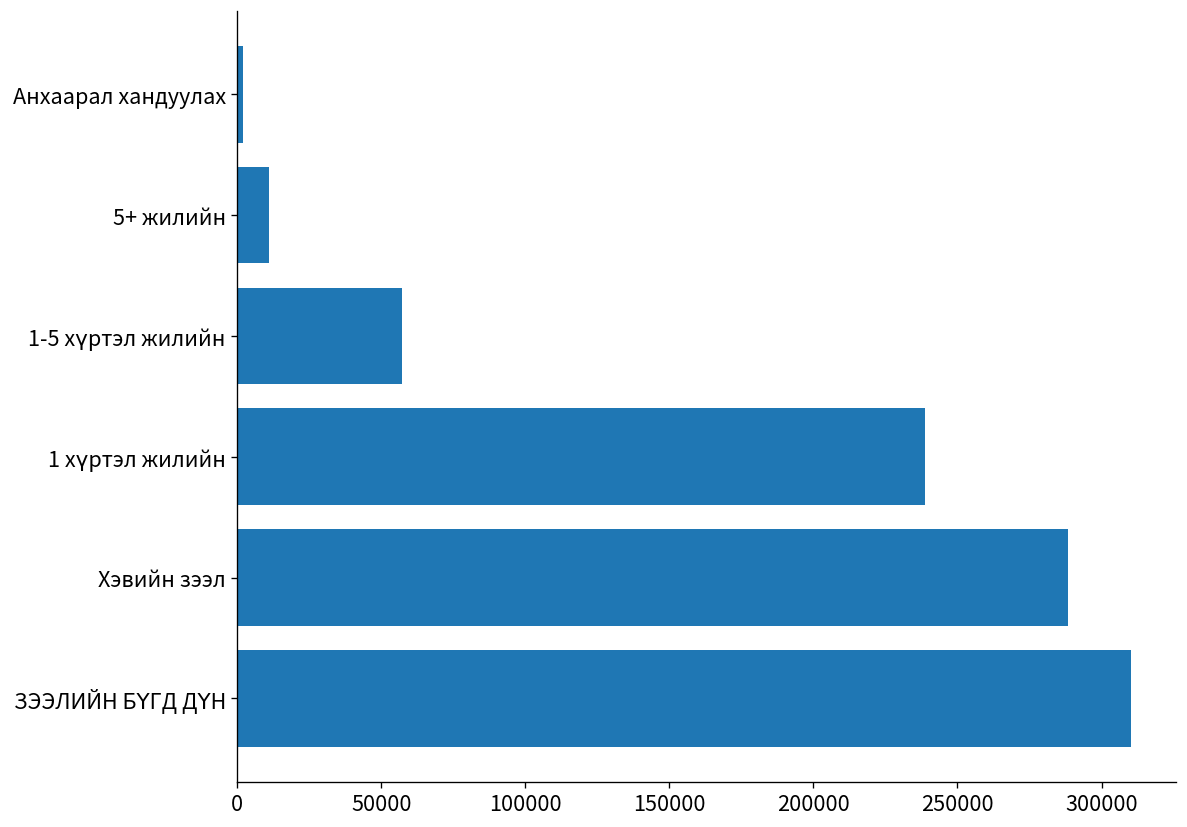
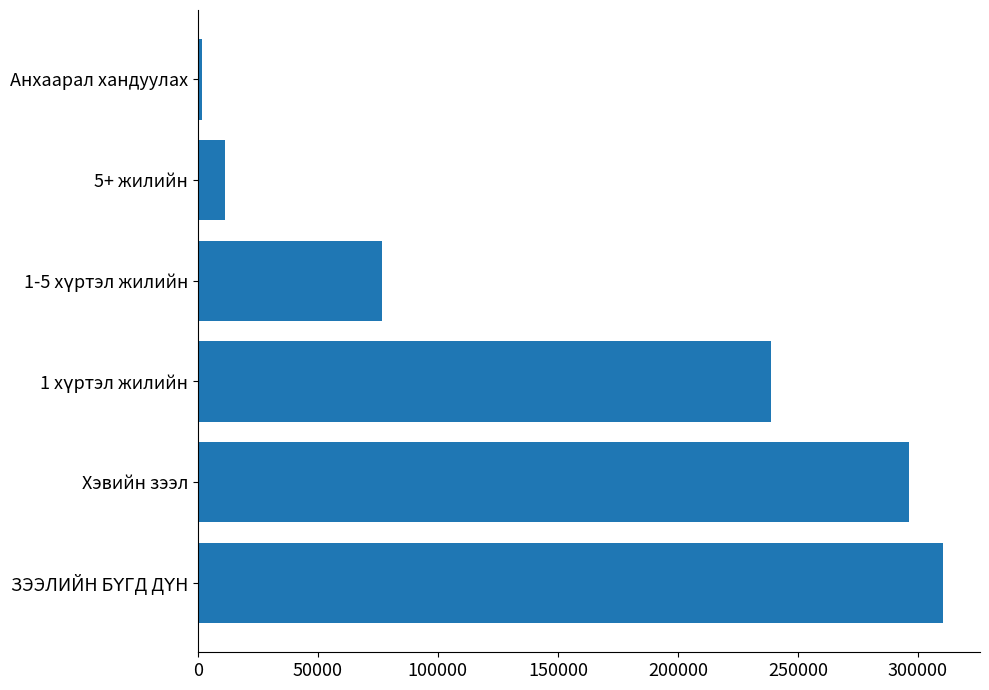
1-5 хүртэл жилийн: 57000 -> 77000
Хэвийн зээл: 288000 -> 296000
